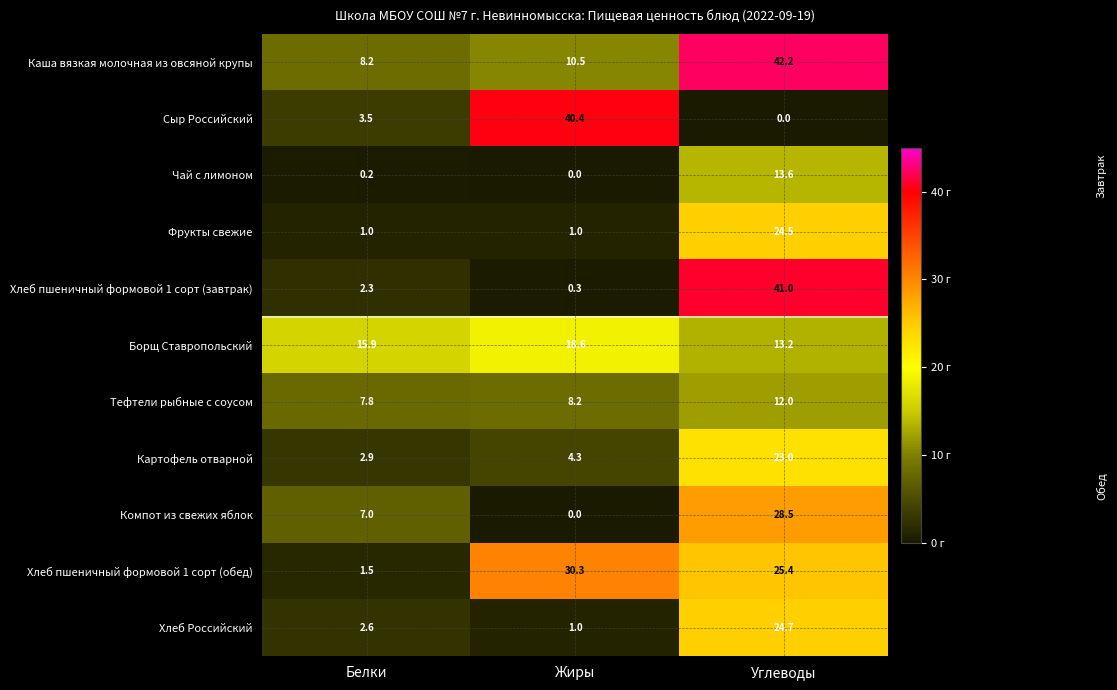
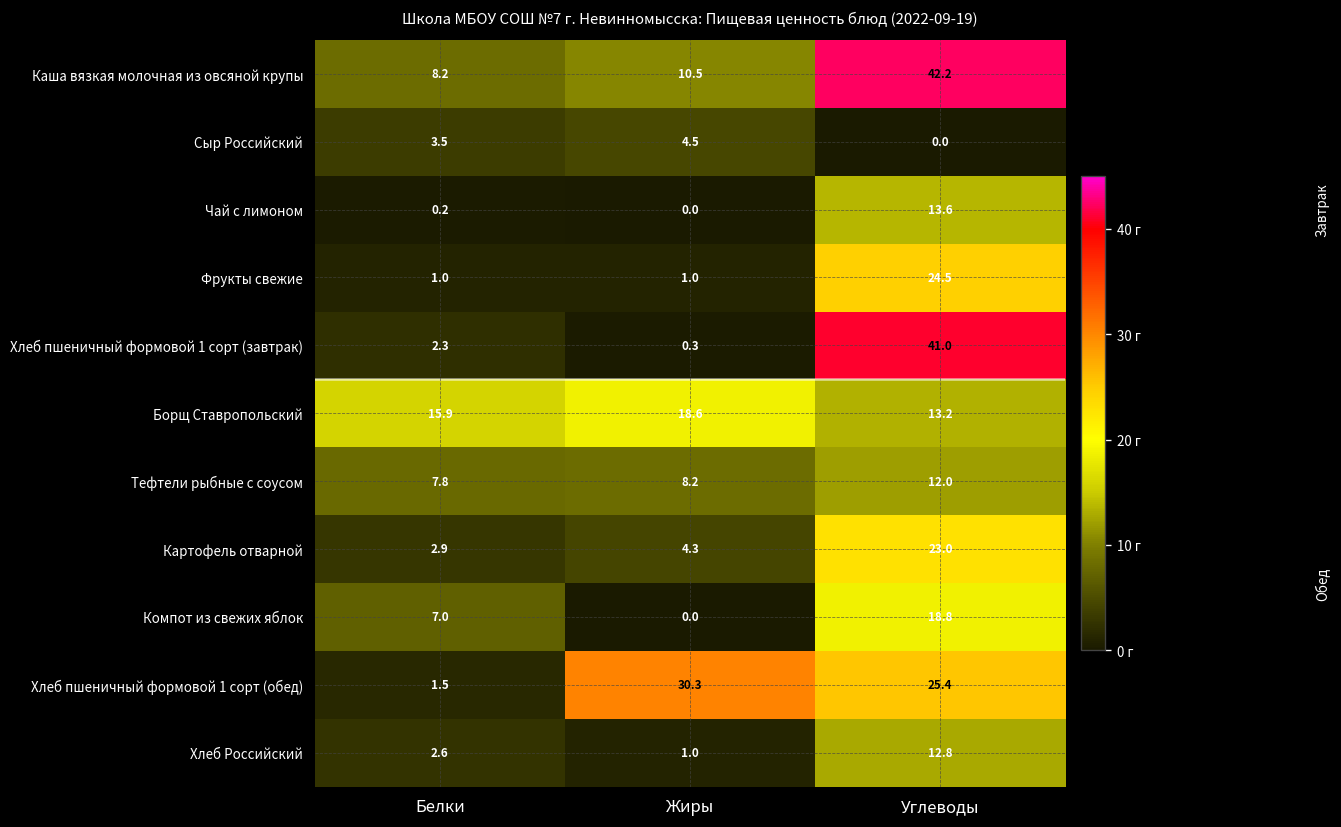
Сыр Российский, Жиры: 40.4 -> 4.5
Компот из свежих яблок, Углеводы: 28.5 -> 18.8
Хлеб Российский, Углеводы: 24.7 -> 12.8
